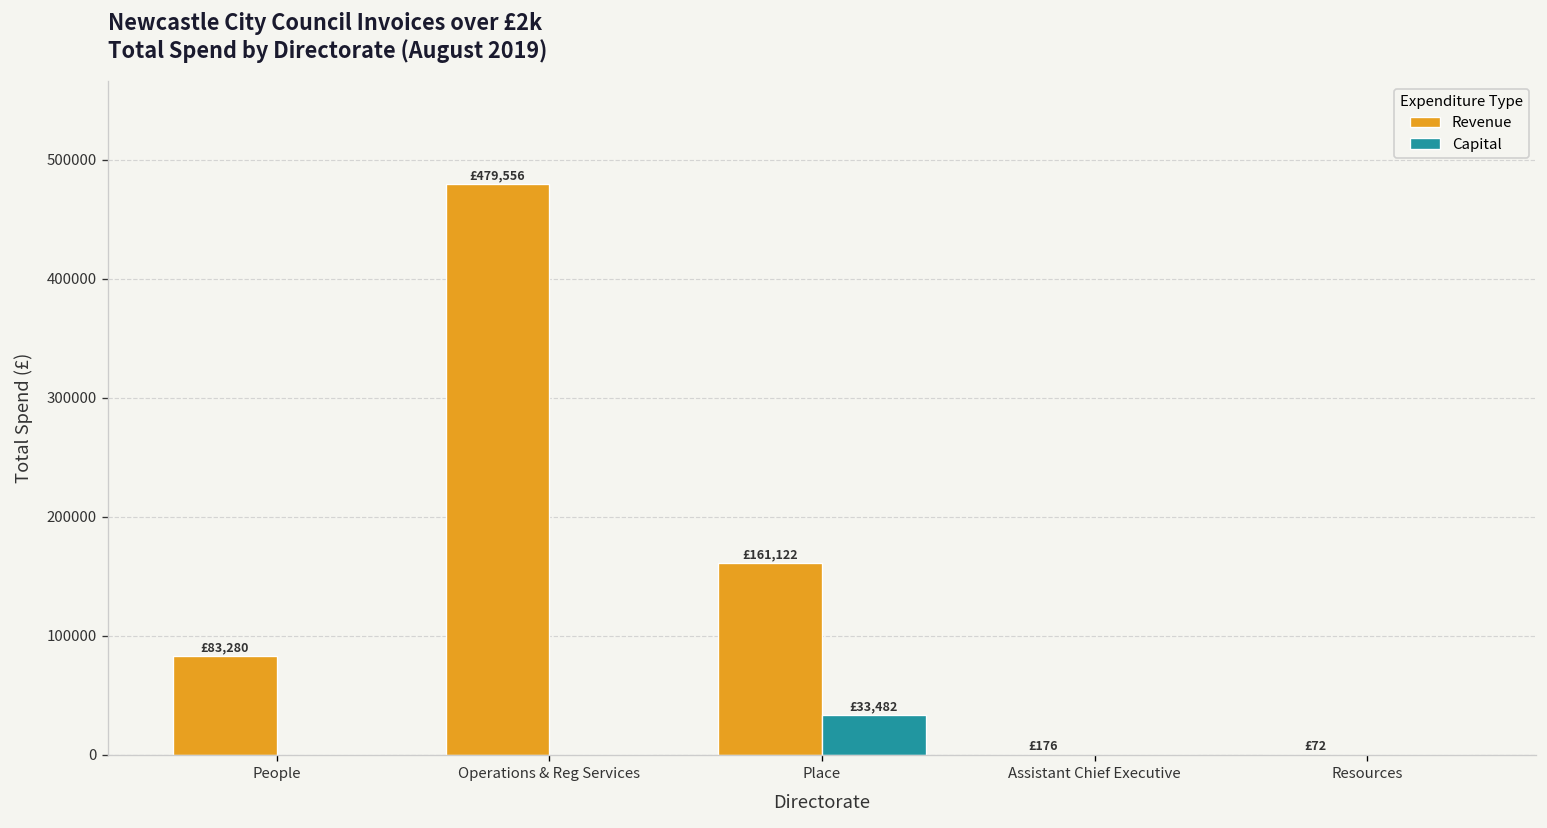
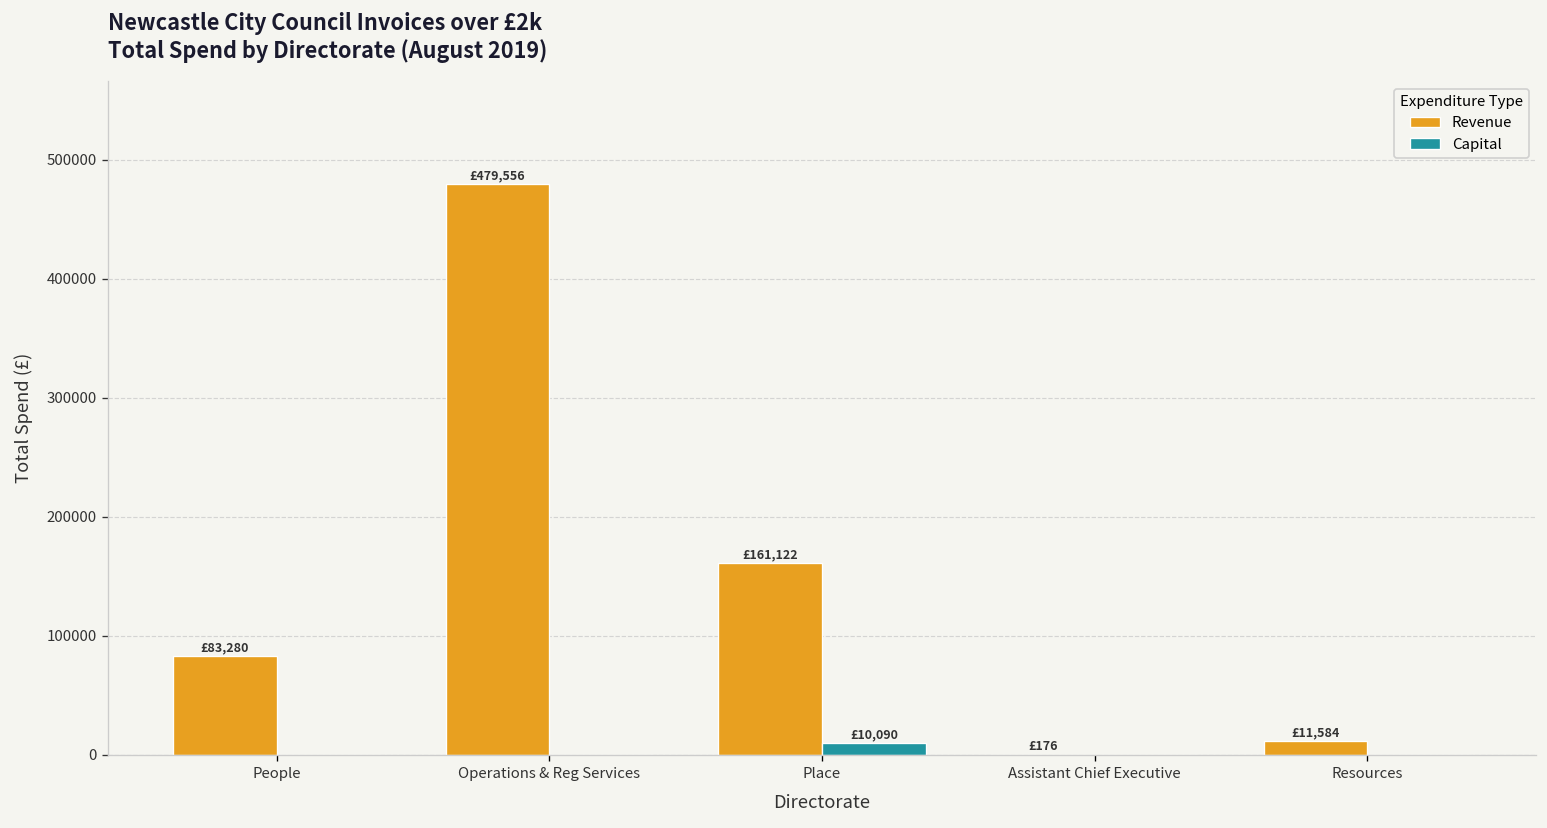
Capital, Place: £33,482 -> £10,090
Revenue, Resources: £72 -> £11,584
